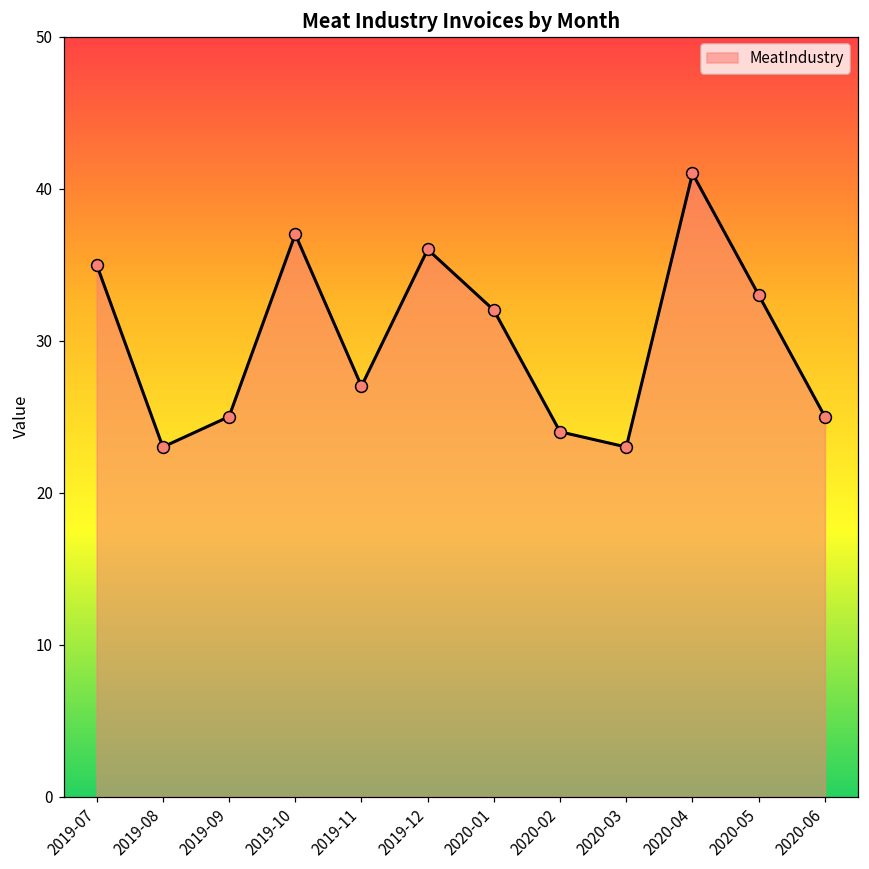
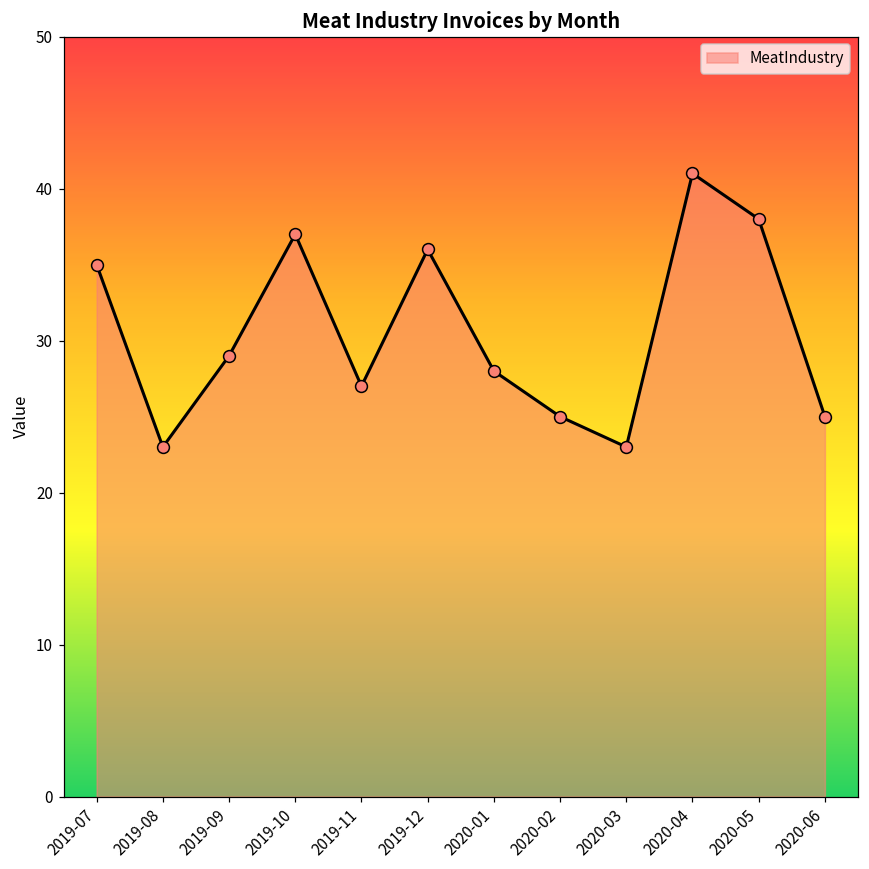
2019-09: 25 -> 29
2020-01: 32 -> 28
2020-02: 24 -> 25
2020-05: 33 -> 38
